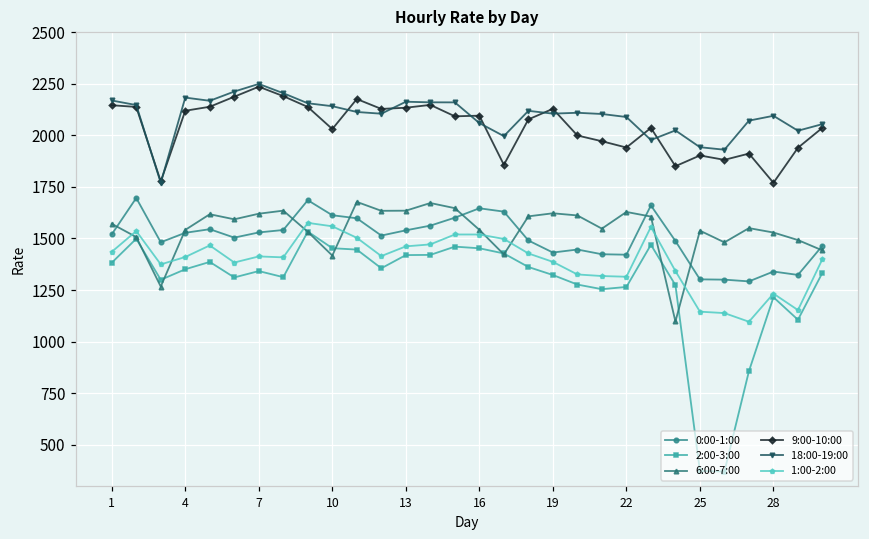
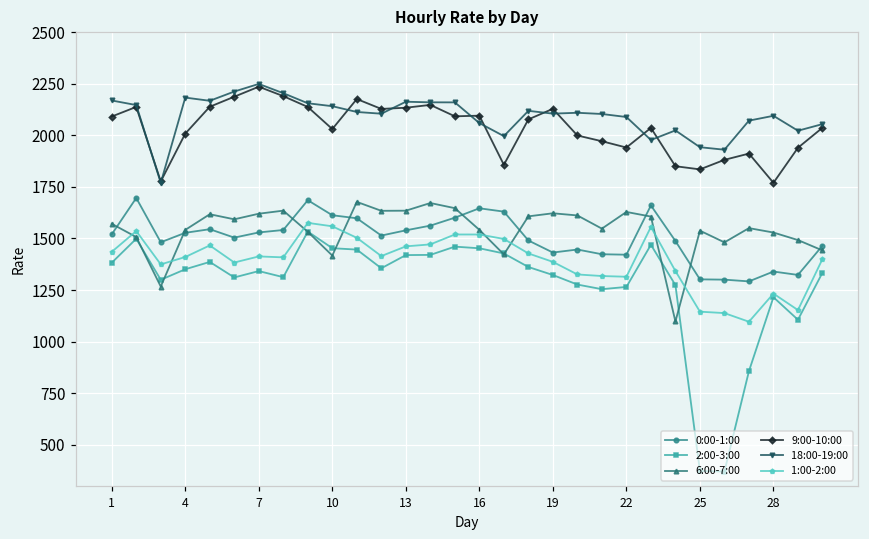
9:00-10:00, 1: 2150 -> 2090
9:00-10:00, 4: 2120 -> 2010
9:00-10:00, 25: 1900 -> 1840
